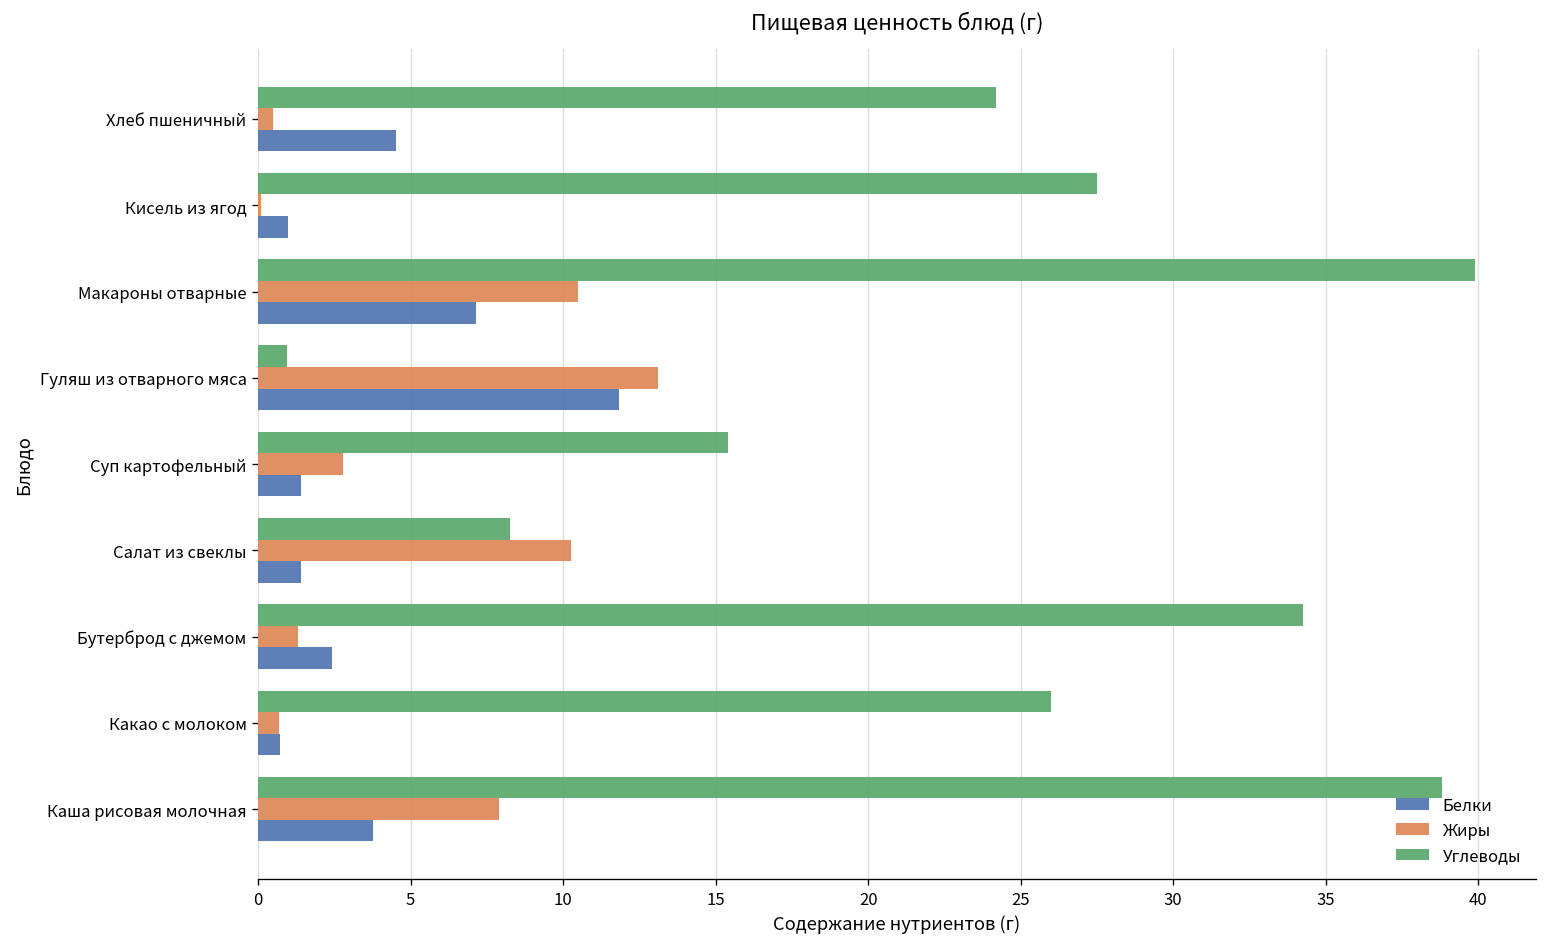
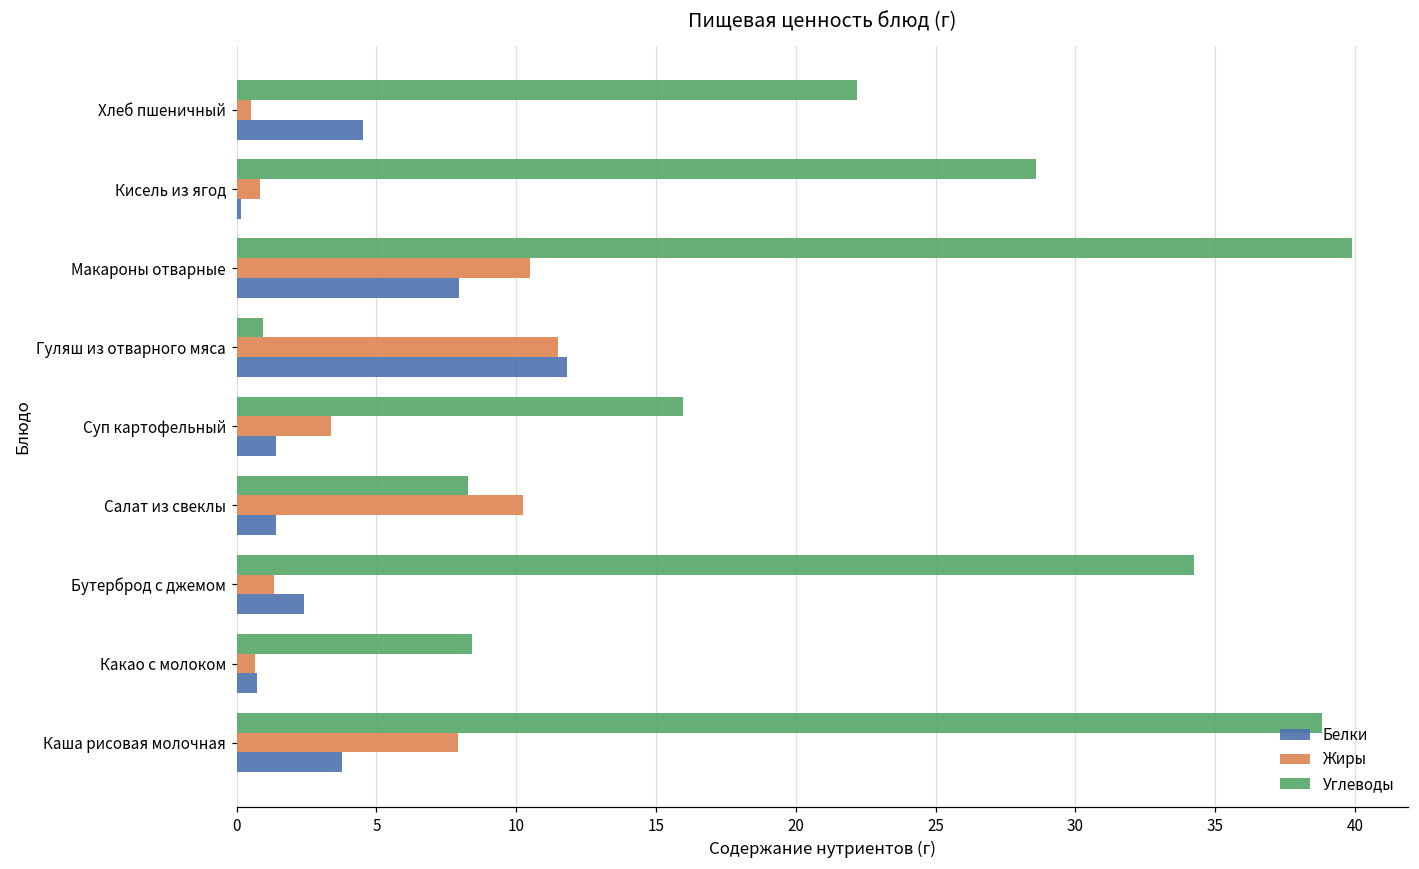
Углеводы, Хлеб пшеничный: 24.2 -> 22.2
Углеводы, Кисель из ягод: 27.5 -> 28.6
Жиры, Кисель из ягод: 0.1 -> 0.8
Белки, Кисель из ягод: 1.0 -> 0.2
Белки, Макароны отварные: 7.1 -> 7.9
Жиры, Гуляш из отварного мяса: 13.1 -> 11.5
Углеводы, Суп картофельный: 15.4 -> 16.0
Жиры, Суп картофельный: 2.8 -> 3.4
Углеводы, Какао с молоком: 26.0 -> 8.4
